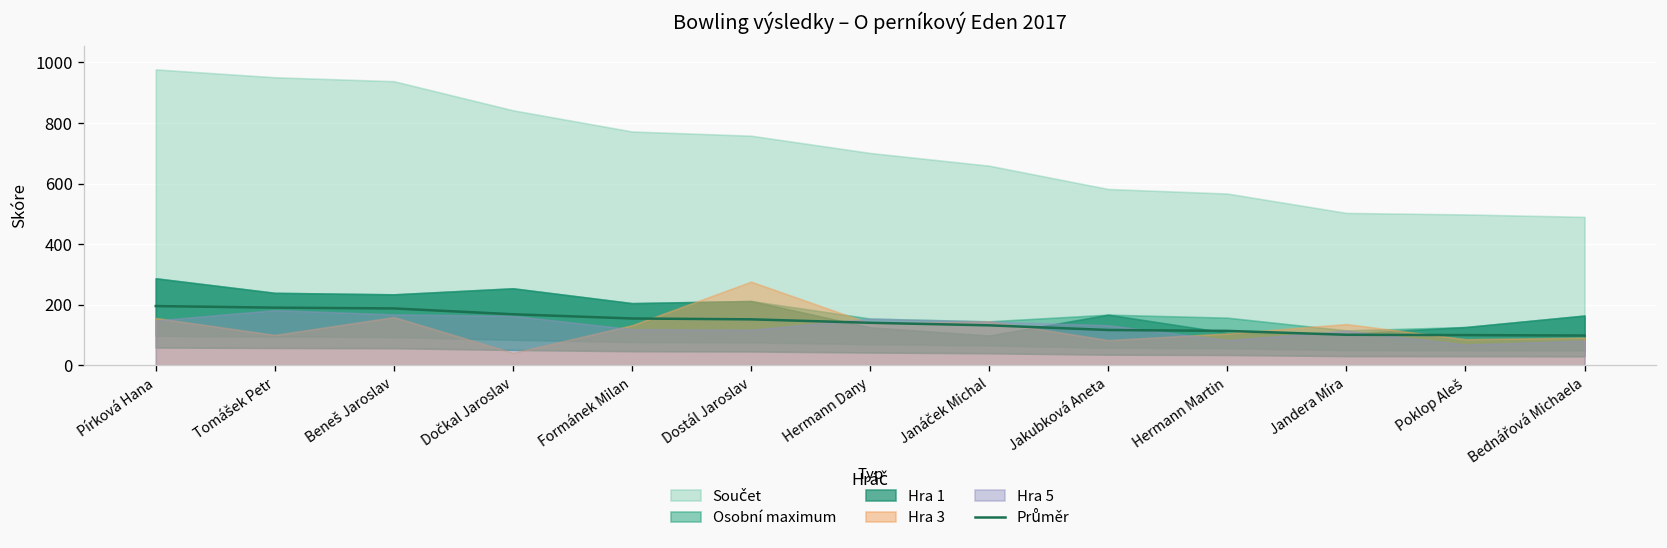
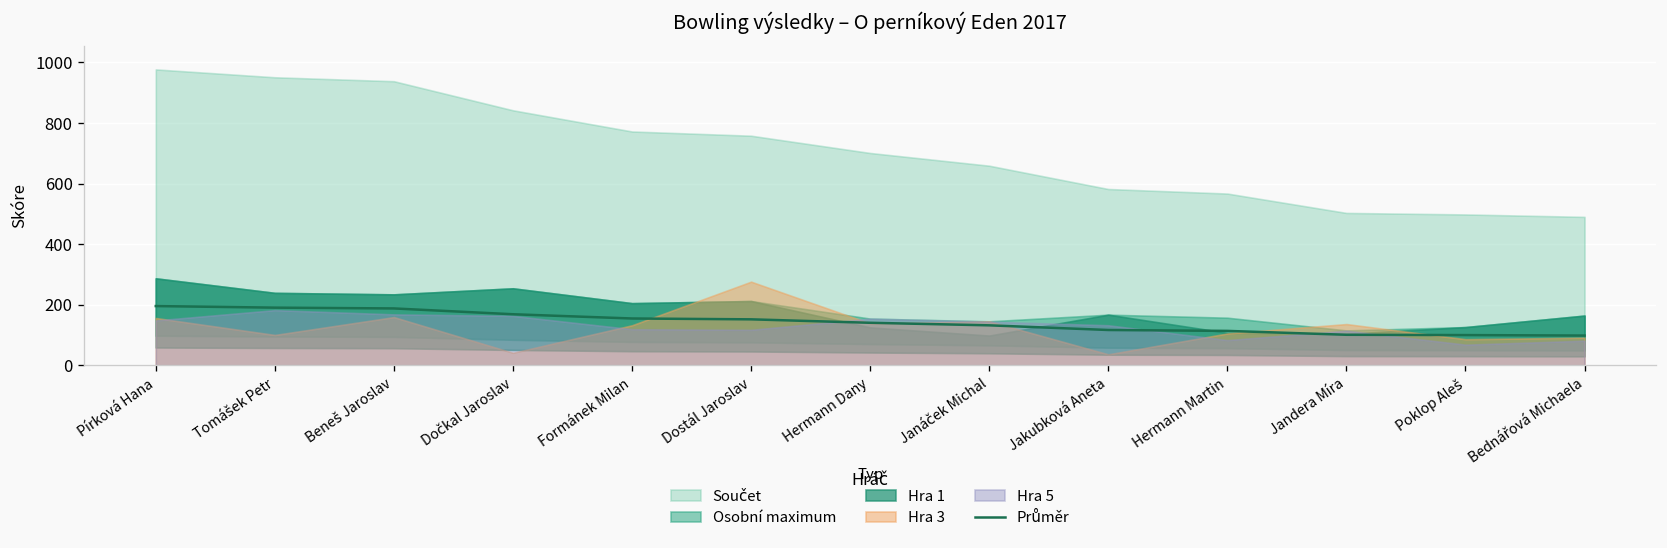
Hra 3, Jakubková Aneta: 80 -> 40
